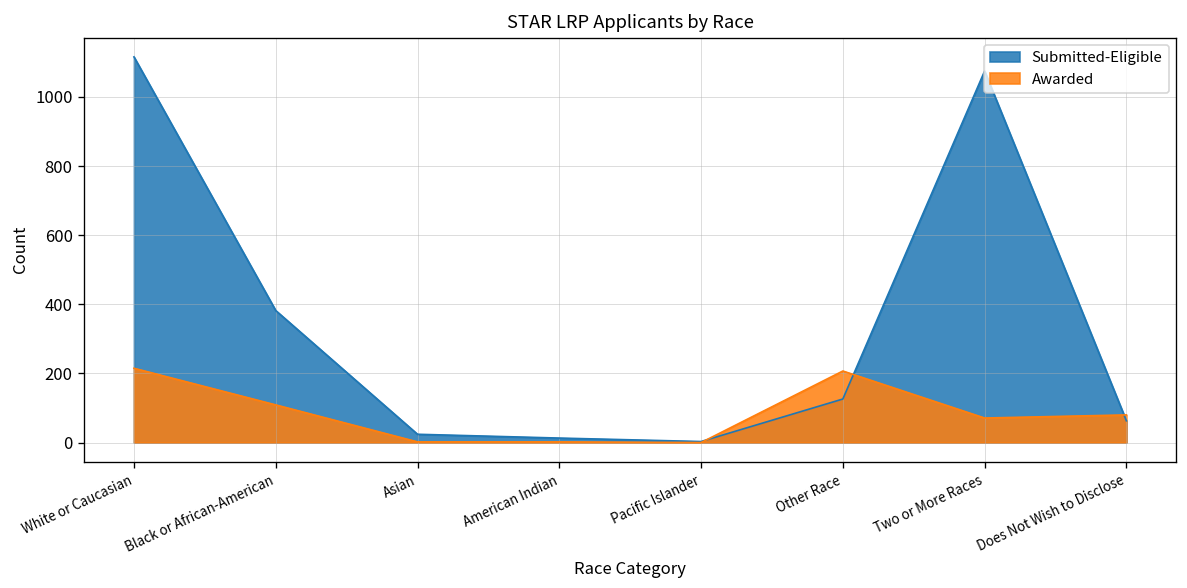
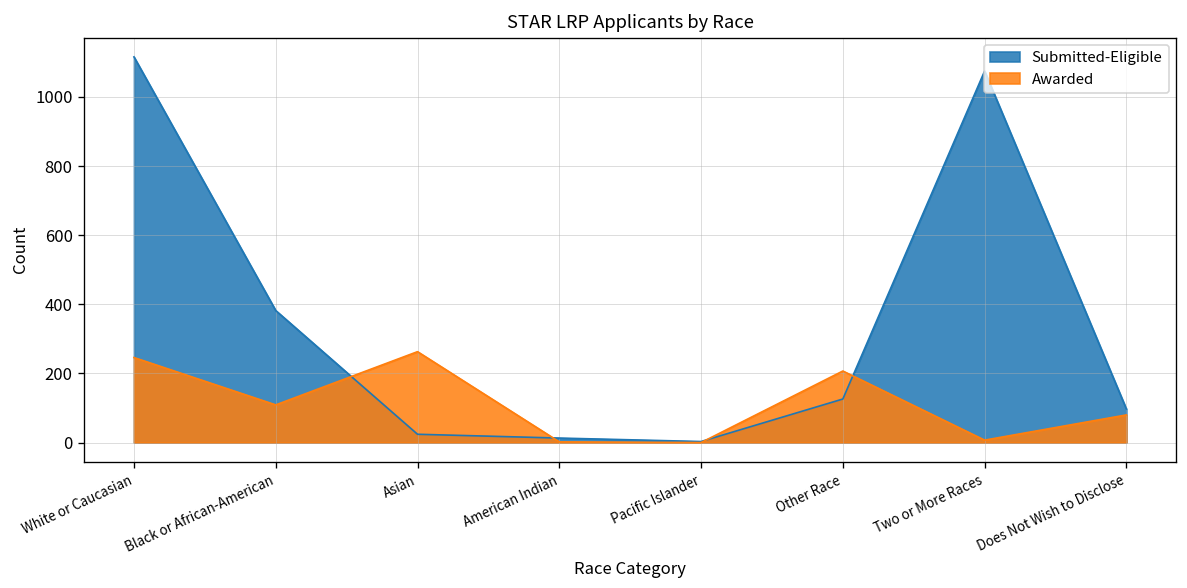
Awarded, White or Caucasian: 220 -> 250
Awarded, Asian: 0 -> 260
Awarded, Two or More Races: 70 -> 10
Submitted-Eligible, Does Not Wish to Disclose: 60 -> 100
